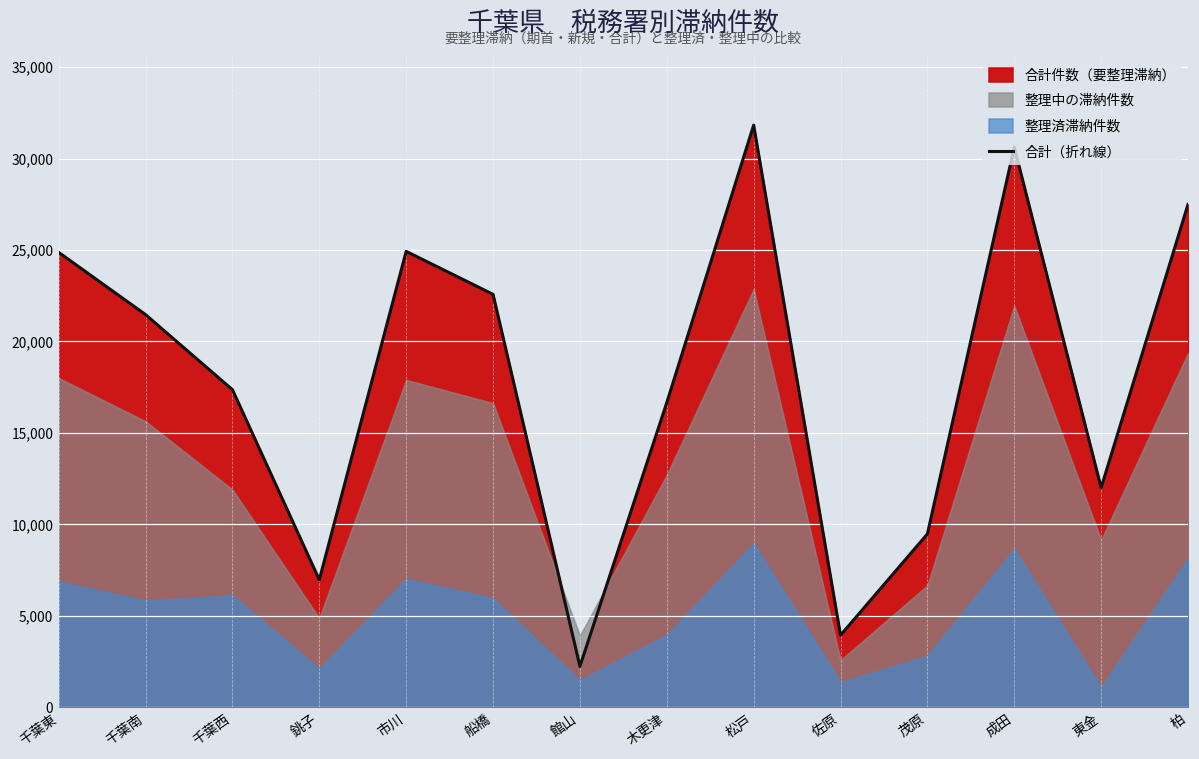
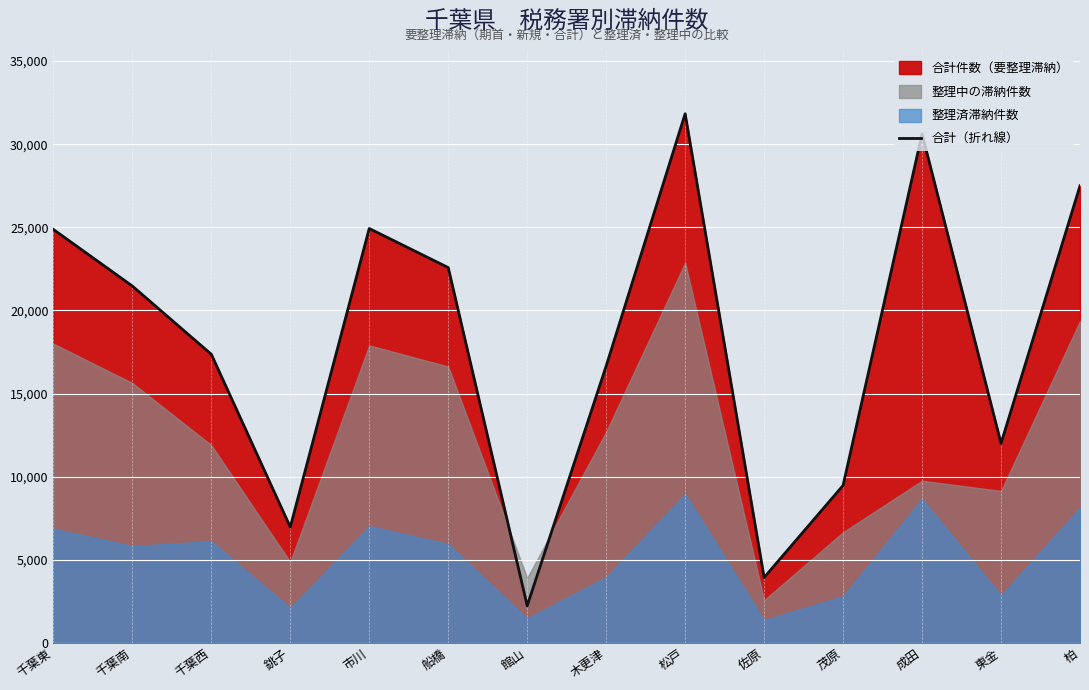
整理中の滞納件数, 成田: 22,000 -> 9,800
整理済滞納件数, 東金: 1,100 -> 2,900
